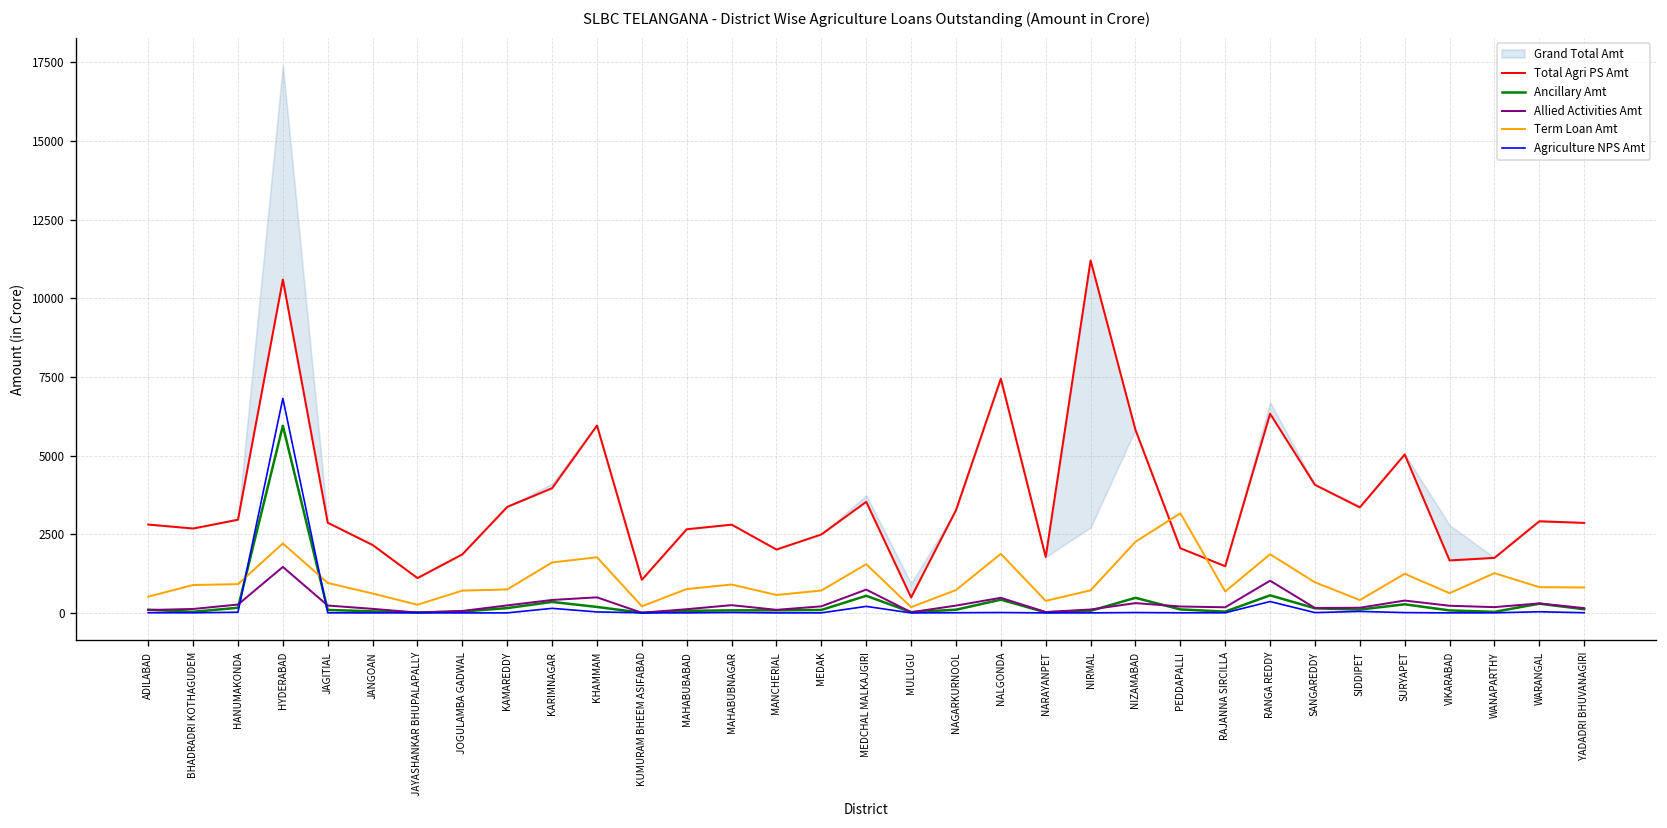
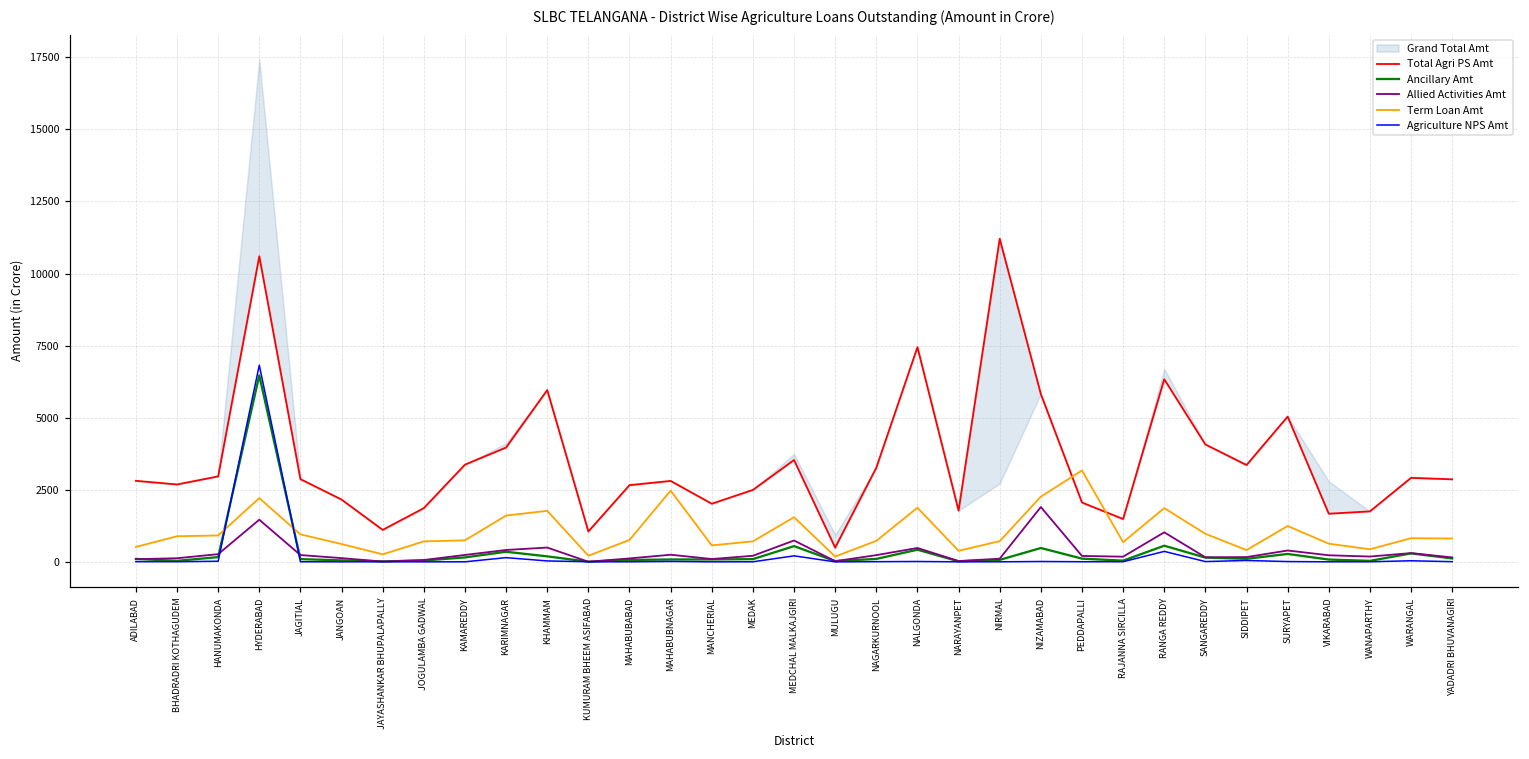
Ancillary Amt, HYDERABAD: 5900 -> 6500
Term Loan Amt, MAHABUBNAGAR: 900 -> 2500
Allied Activities Amt, NIZAMABAD: 300 -> 1900
Term Loan Amt, WANAPARTHY: 1300 -> 400
